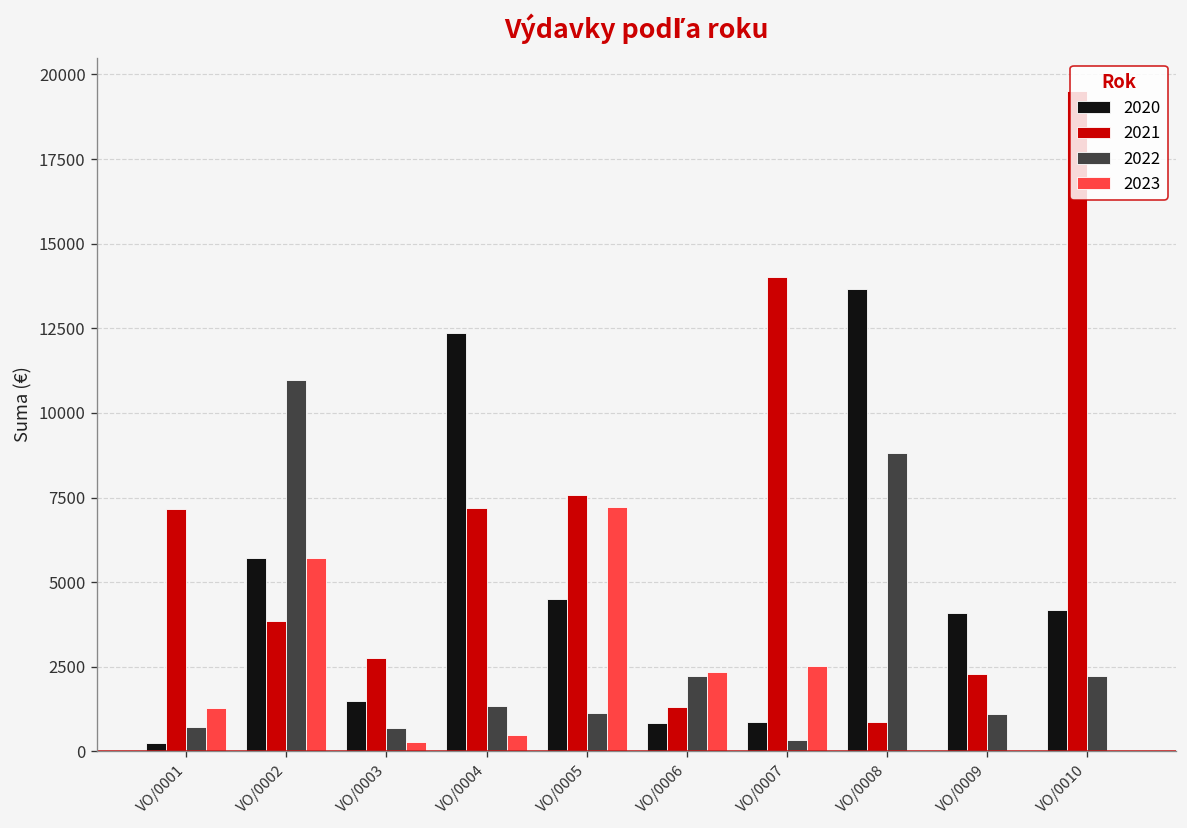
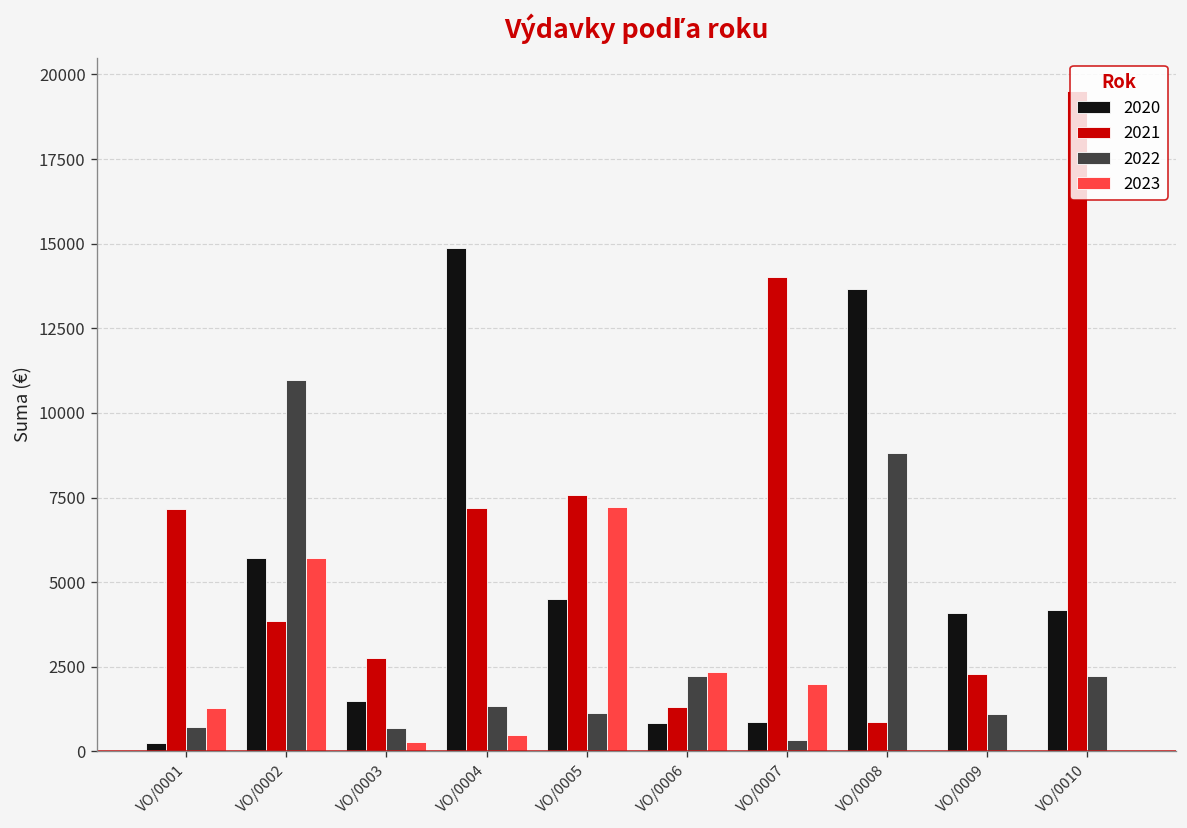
2020, VO/0004: 12300 -> 14900
2023, VO/0007: 2500 -> 2000
